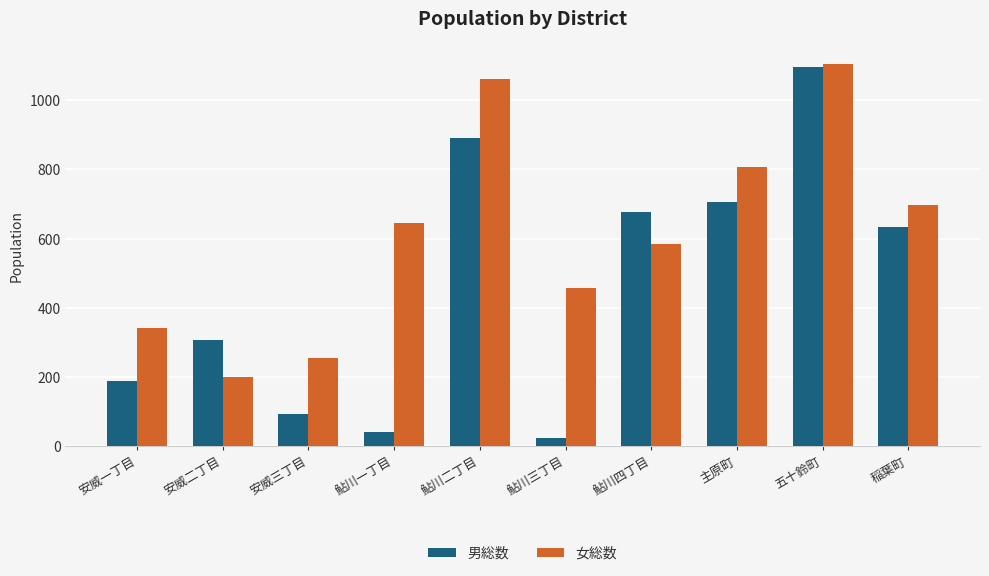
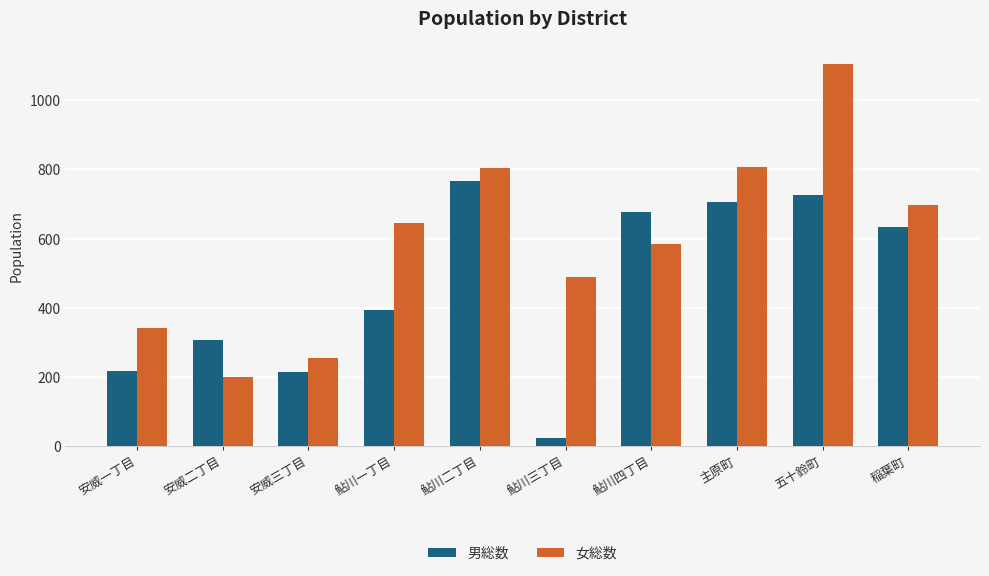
男総数, 安威一丁目: 190 -> 220
男総数, 安威三丁目: 90 -> 210
男総数, 鮎川一丁目: 40 -> 390
男総数, 鮎川二丁目: 890 -> 770
女総数, 鮎川二丁目: 1060 -> 800
女総数, 鮎川三丁目: 460 -> 490
男総数, 五十鈴町: 1100 -> 730
